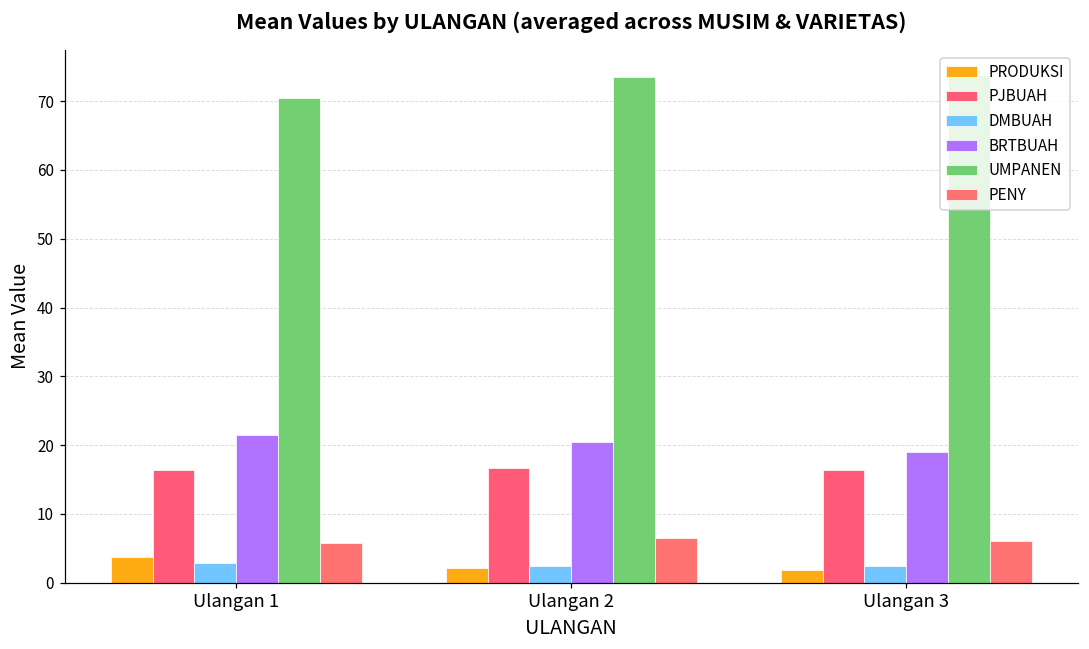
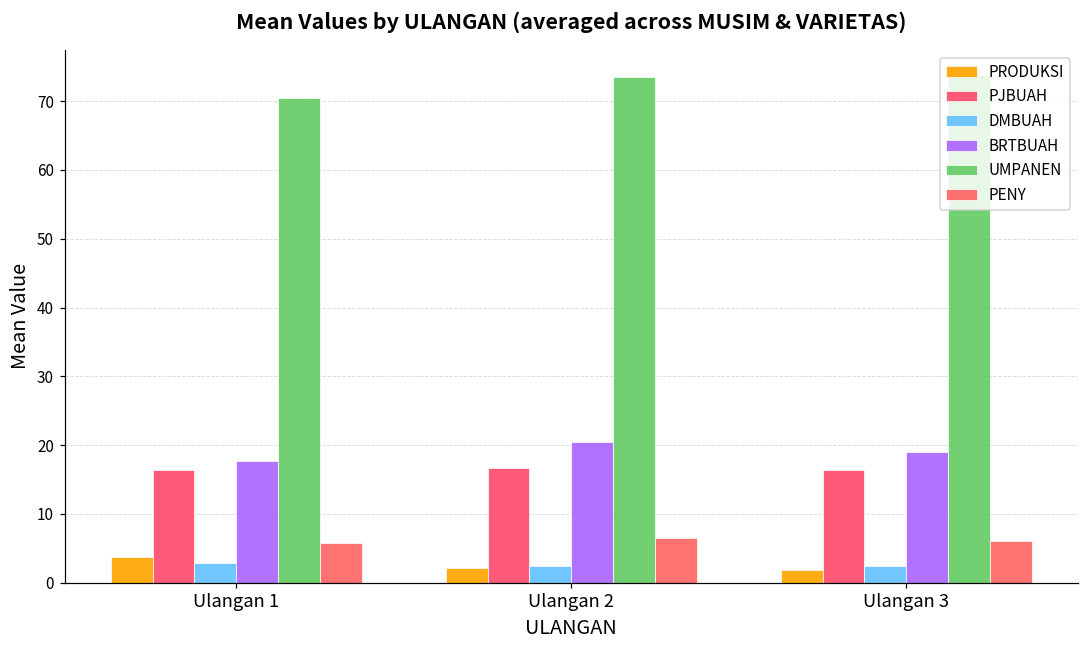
BRTBUAH, Ulangan 1: 22 -> 18
